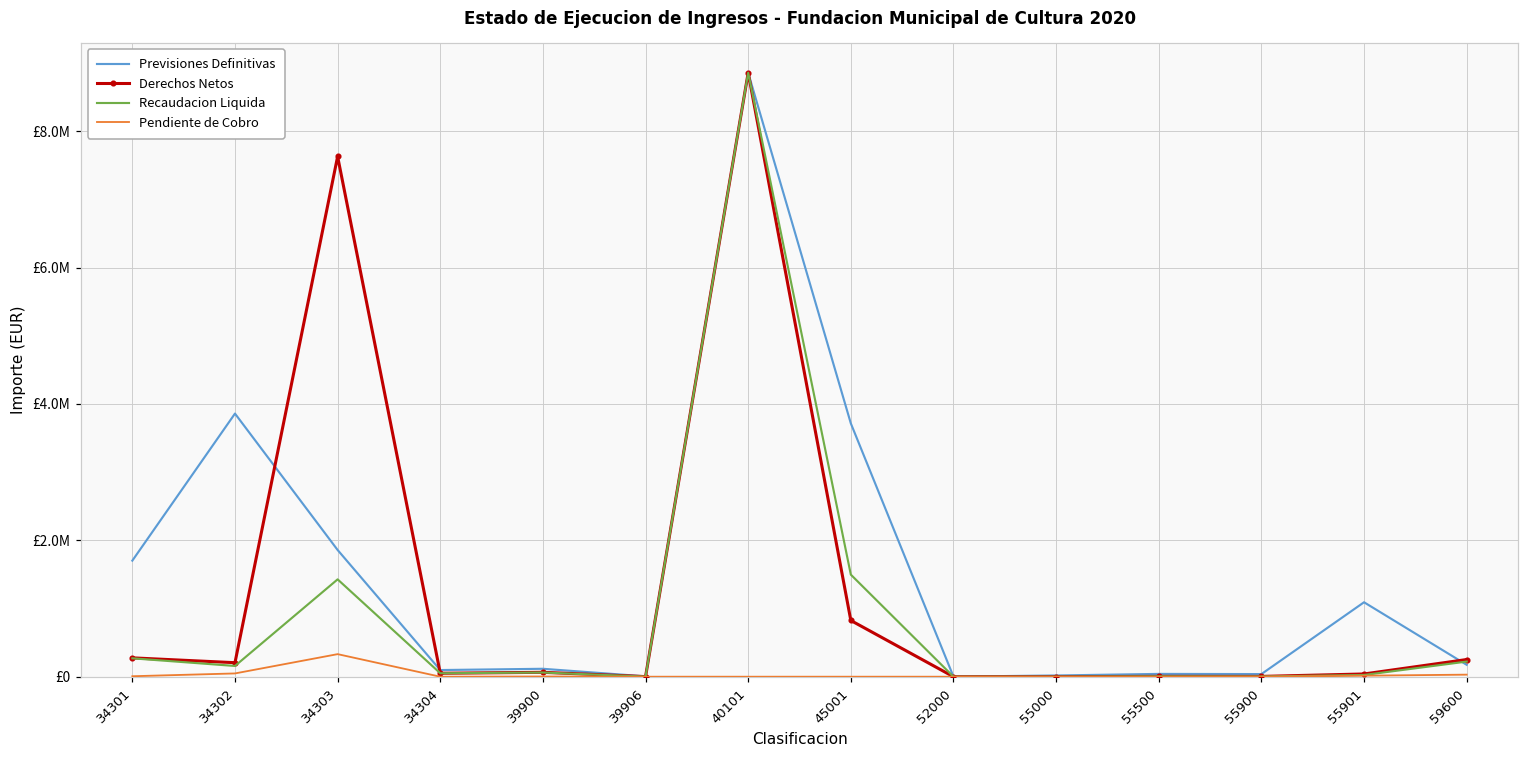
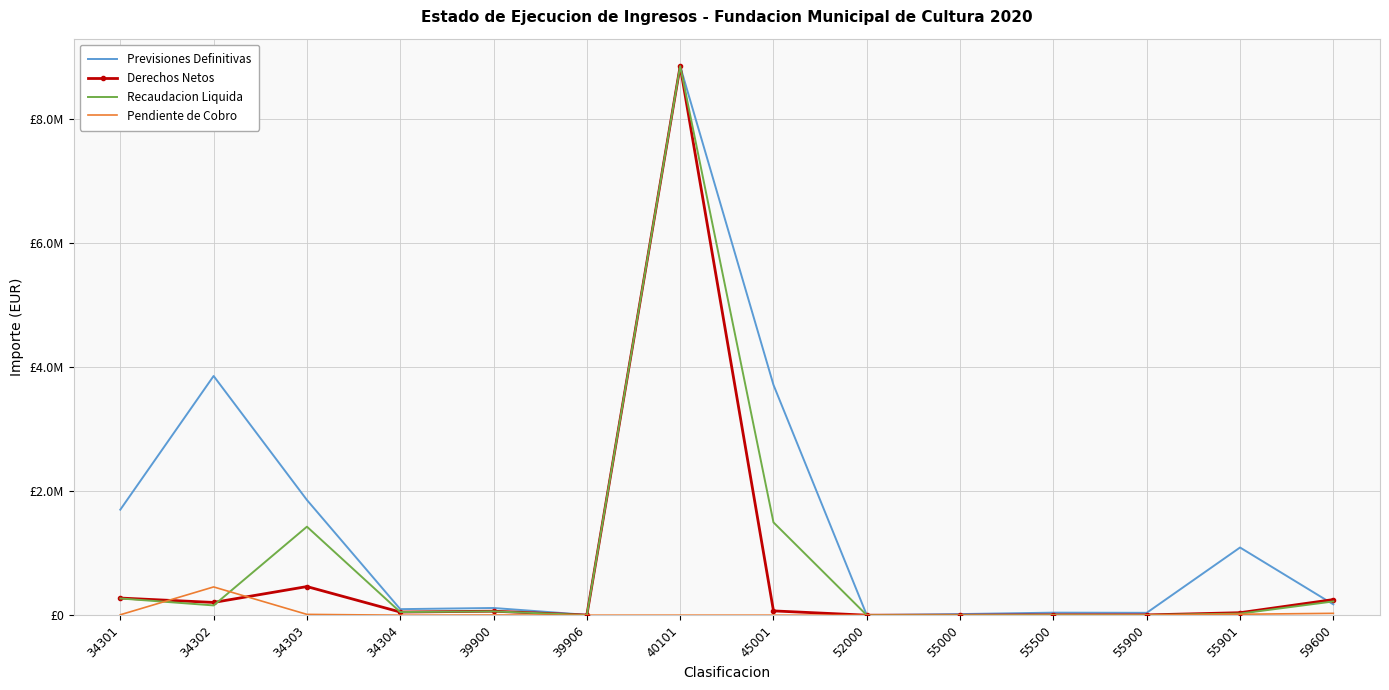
Pendiente de Cobro, 34302: £0 -> £500000
Derechos Netos, 34303: £7600000 -> £500000
Pendiente de Cobro, 34303: £300000 -> £0
Derechos Netos, 45001: £800000 -> £100000
